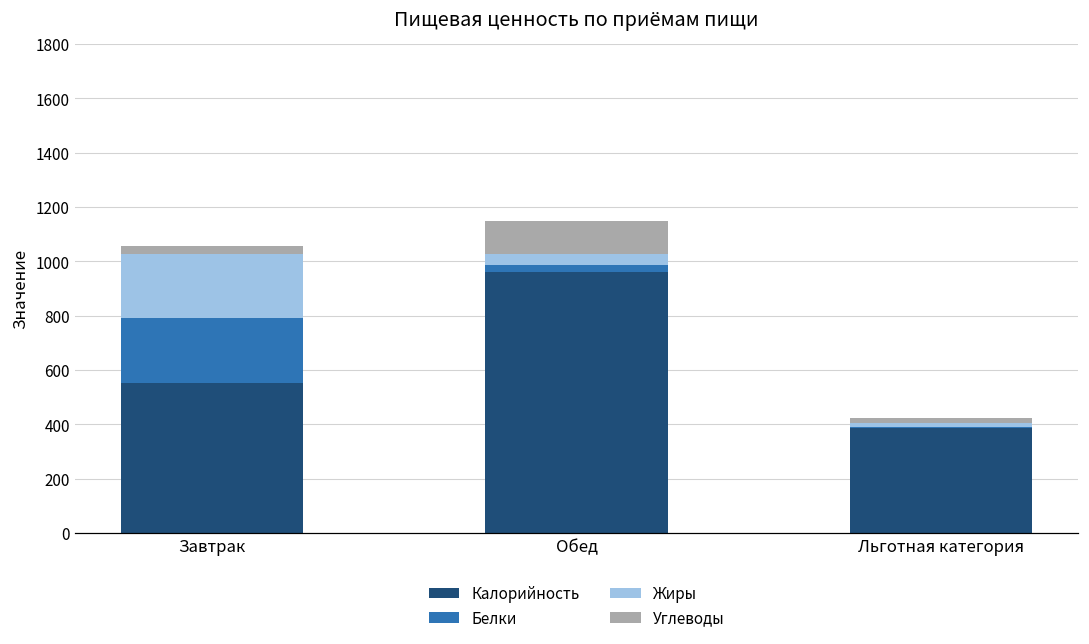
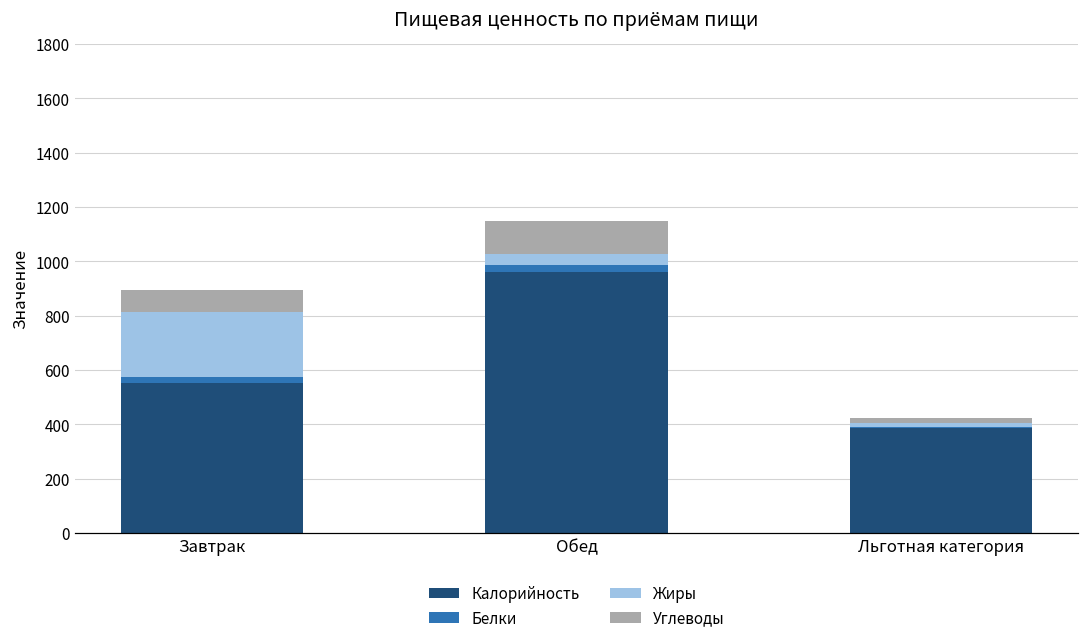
Белки, Завтрак: 240 -> 20
Углеводы, Завтрак: 30 -> 80
